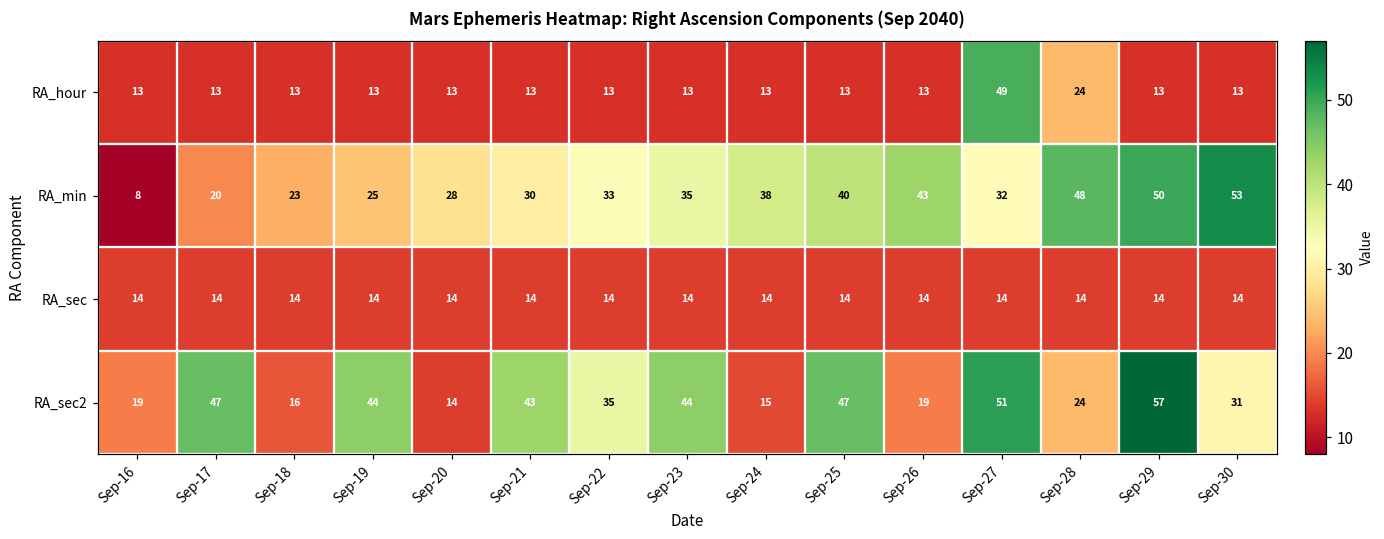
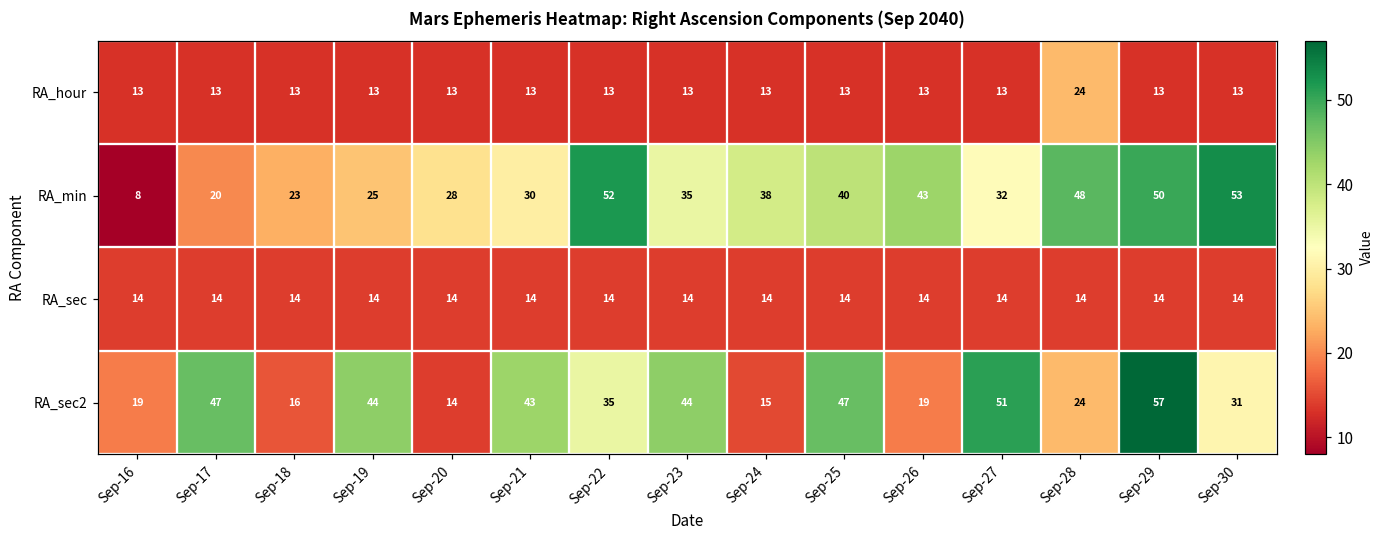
RA_hour, Sep-27: 49 -> 13
RA_min, Sep-22: 33 -> 52
